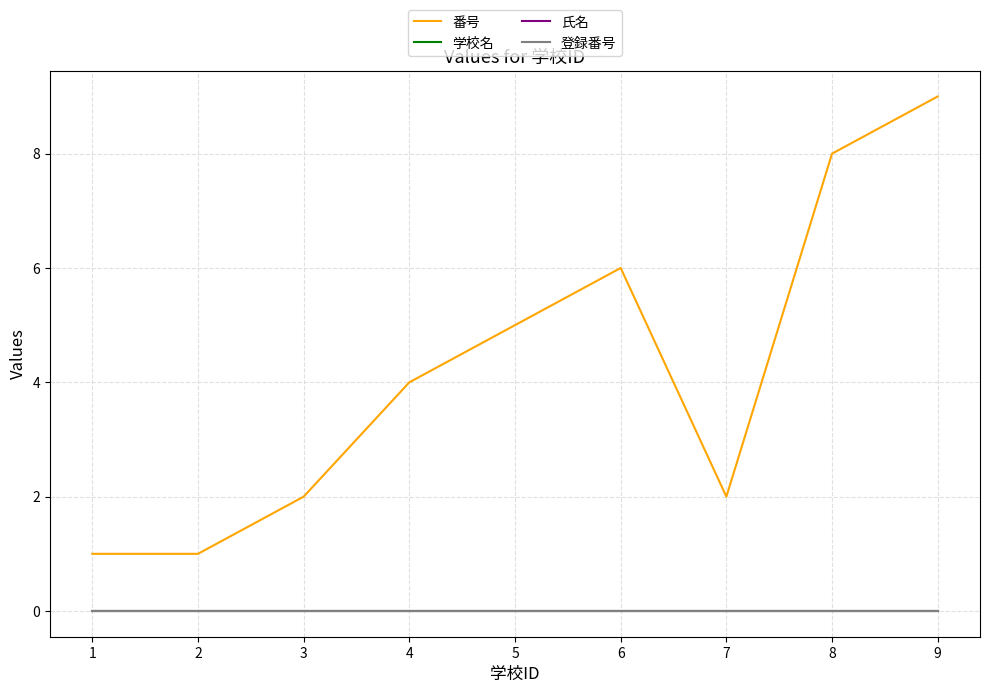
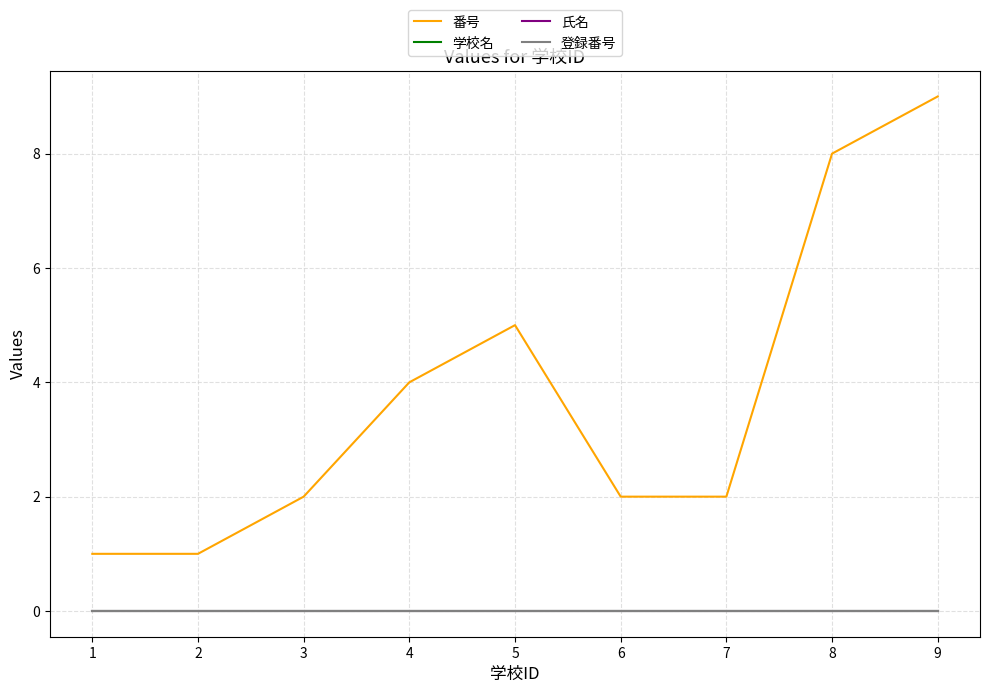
番号, 6: 6 -> 2
